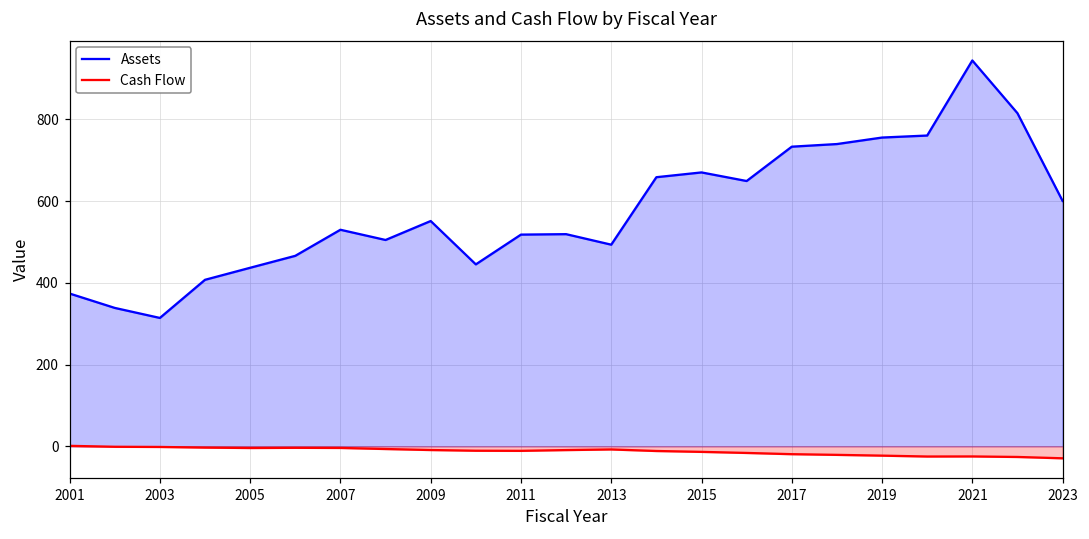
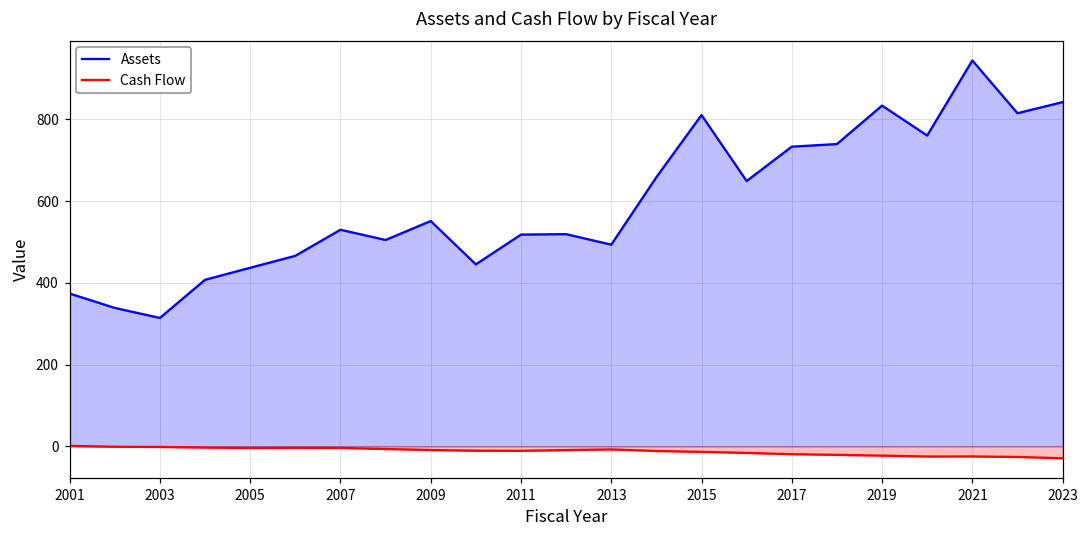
Assets, 2015: 670 -> 810
Assets, 2019: 760 -> 830
Assets, 2023: 600 -> 840
